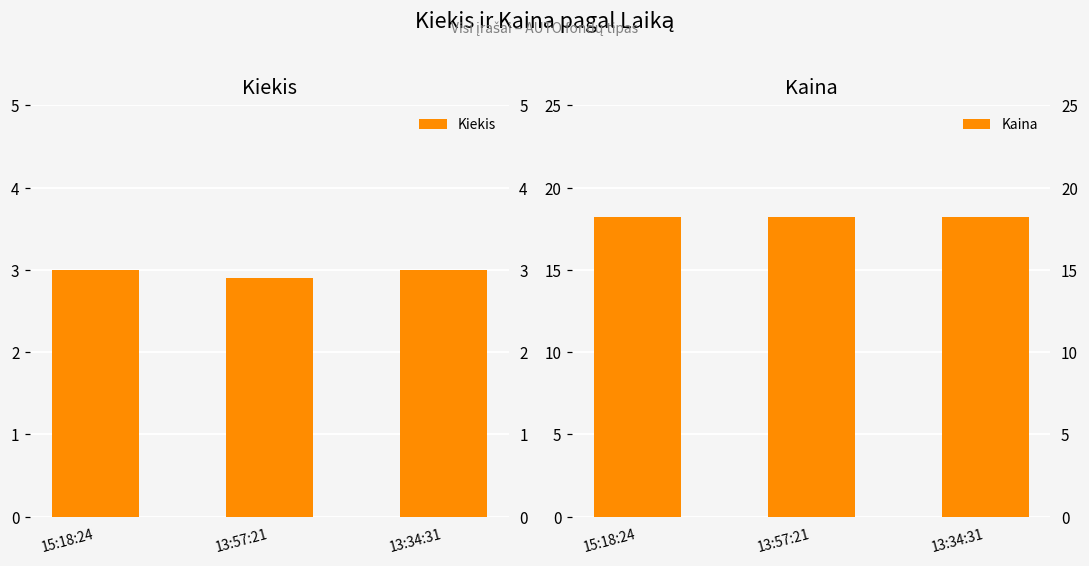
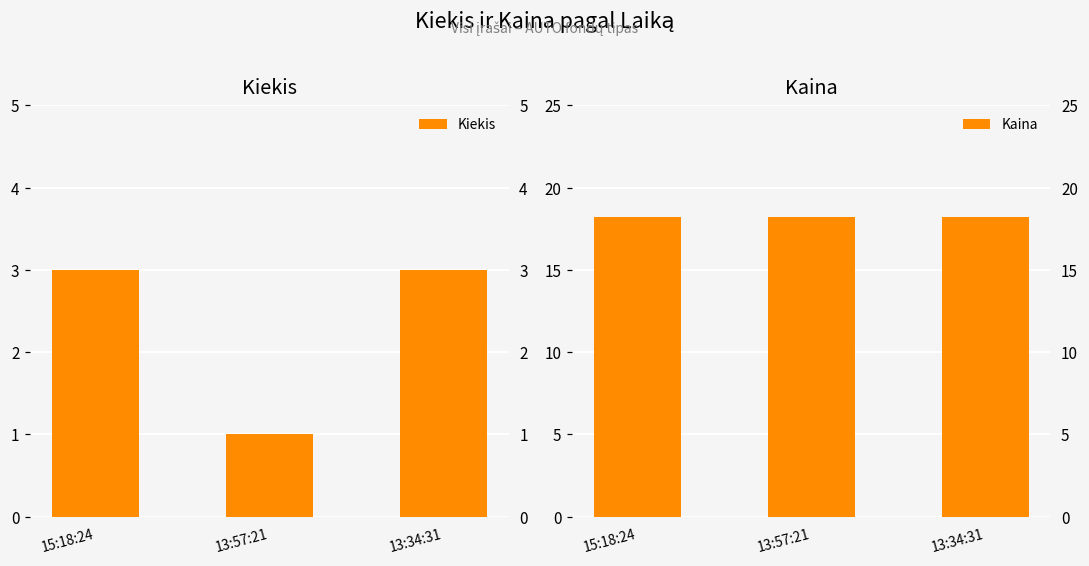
Kiekis, 13:57:21: 2.9 -> 1.0
